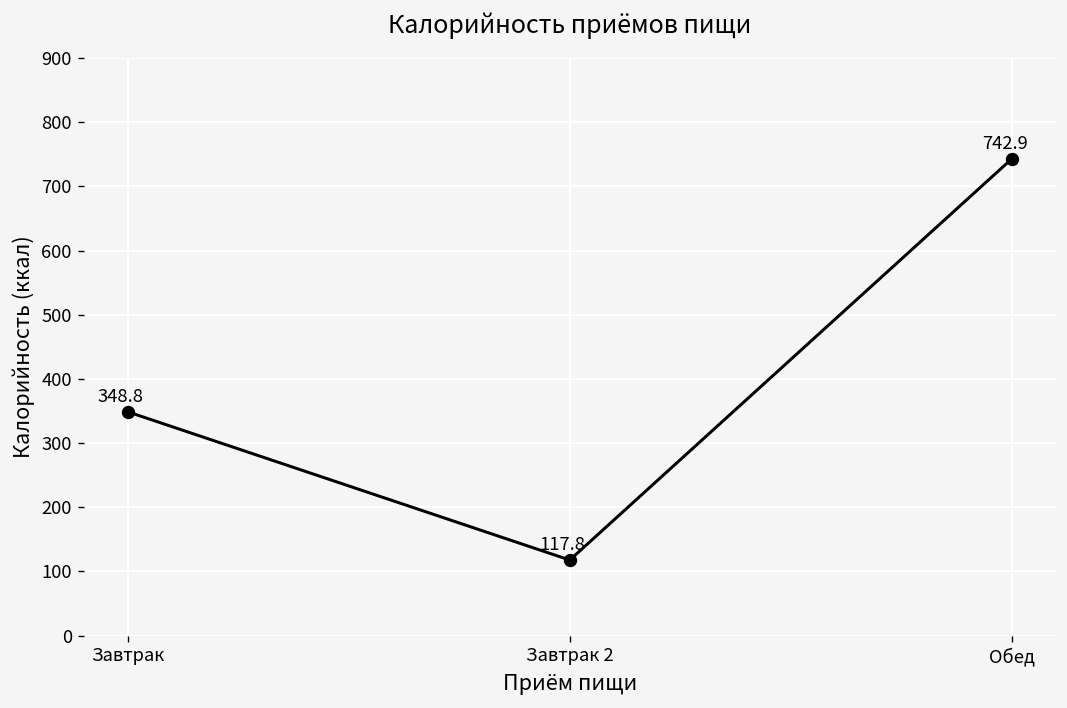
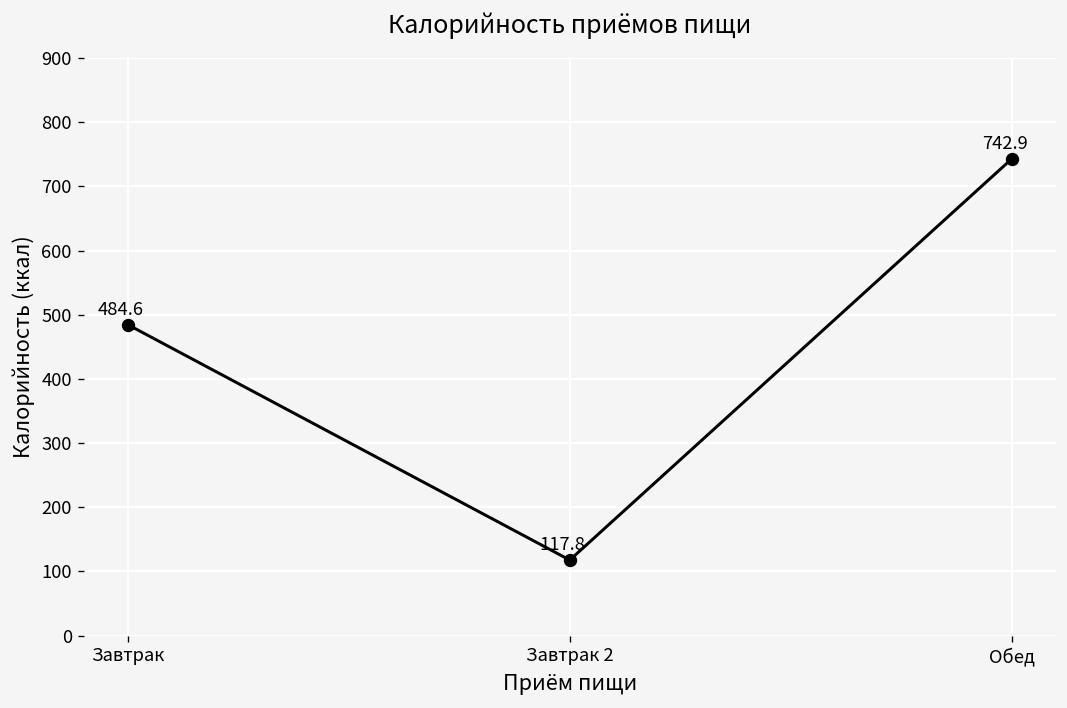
Завтрак: 348.8 -> 484.6
